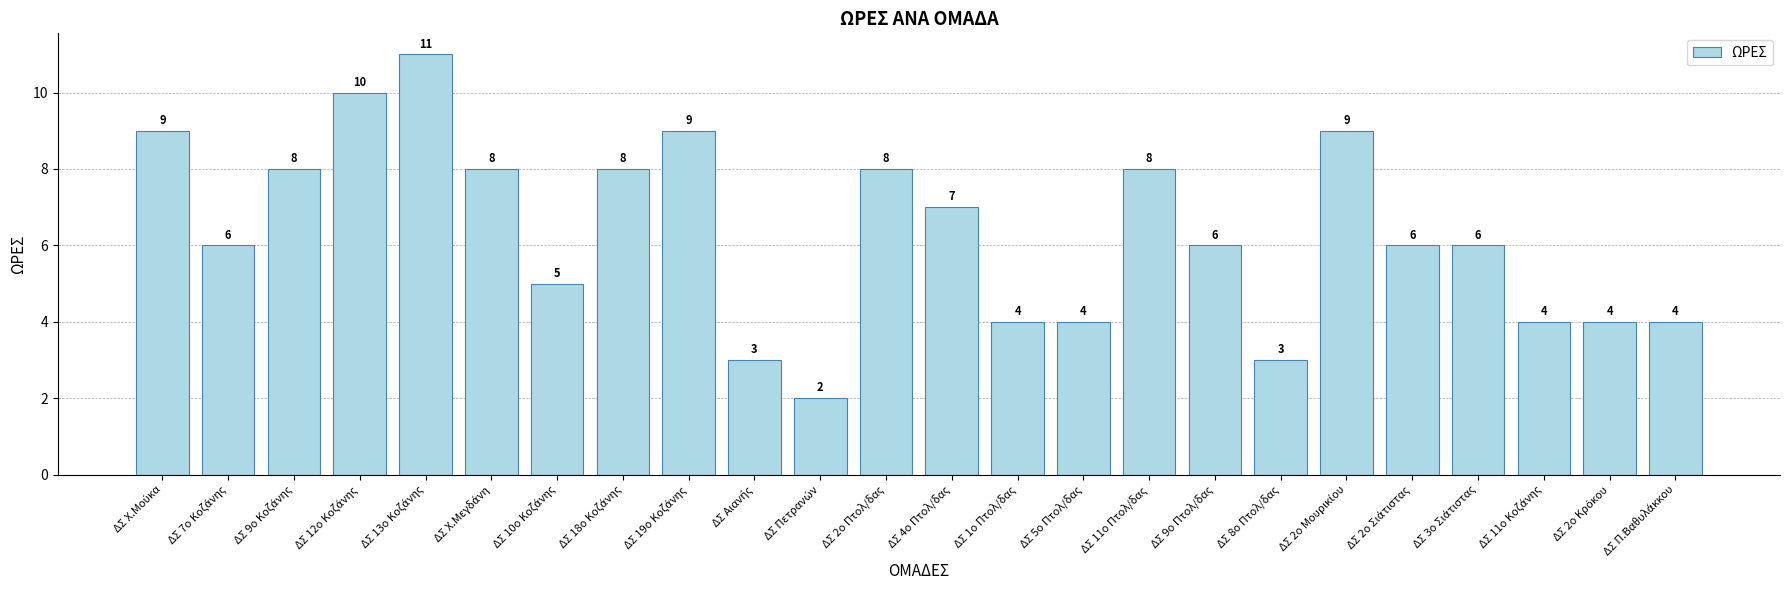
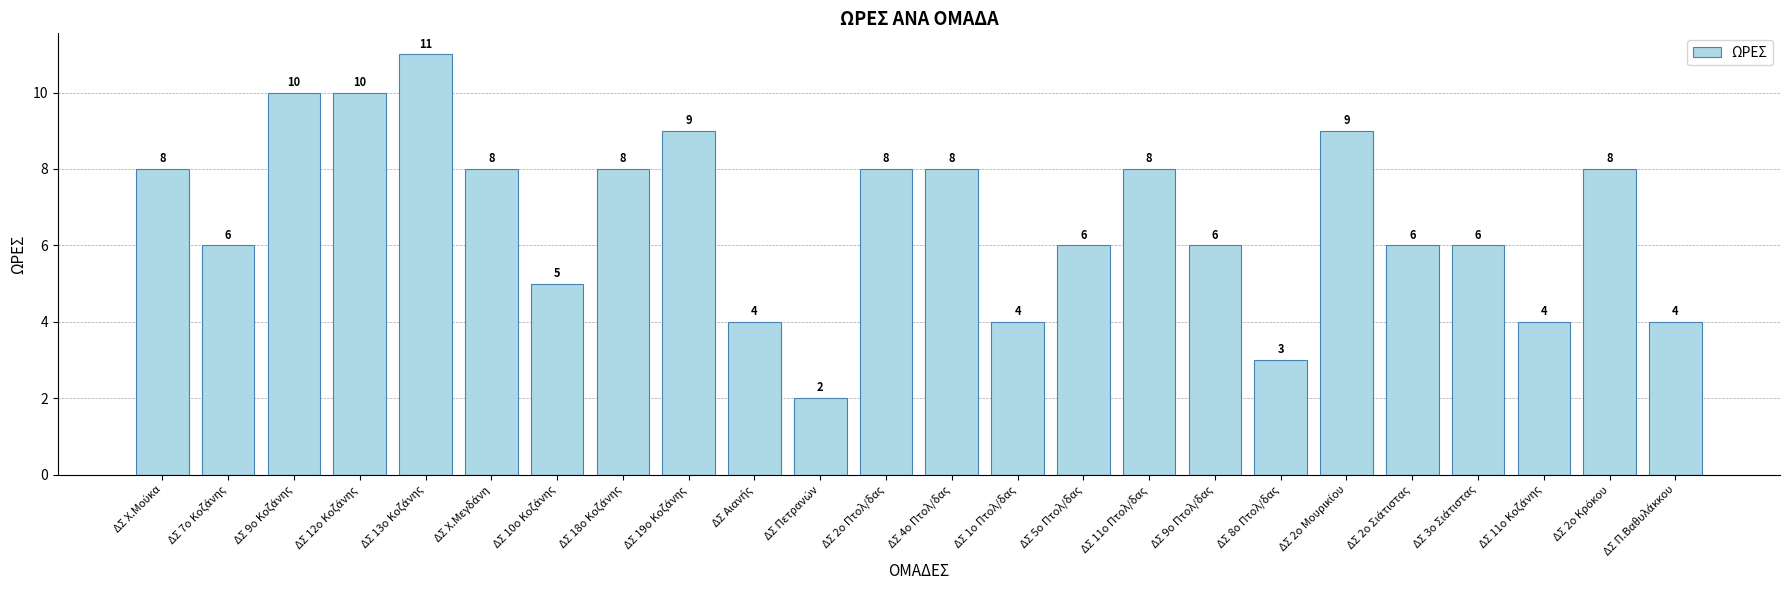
ΔΣ Χ.Μούκα: 9 -> 8
ΔΣ 9ο Κοζάνης: 8 -> 10
ΔΣ Αιανής: 3 -> 4
ΔΣ 4ο Πτολ/δας: 7 -> 8
ΔΣ 5ο Πτολ/δας: 4 -> 6
ΔΣ 2ο Κρόκου: 4 -> 8
